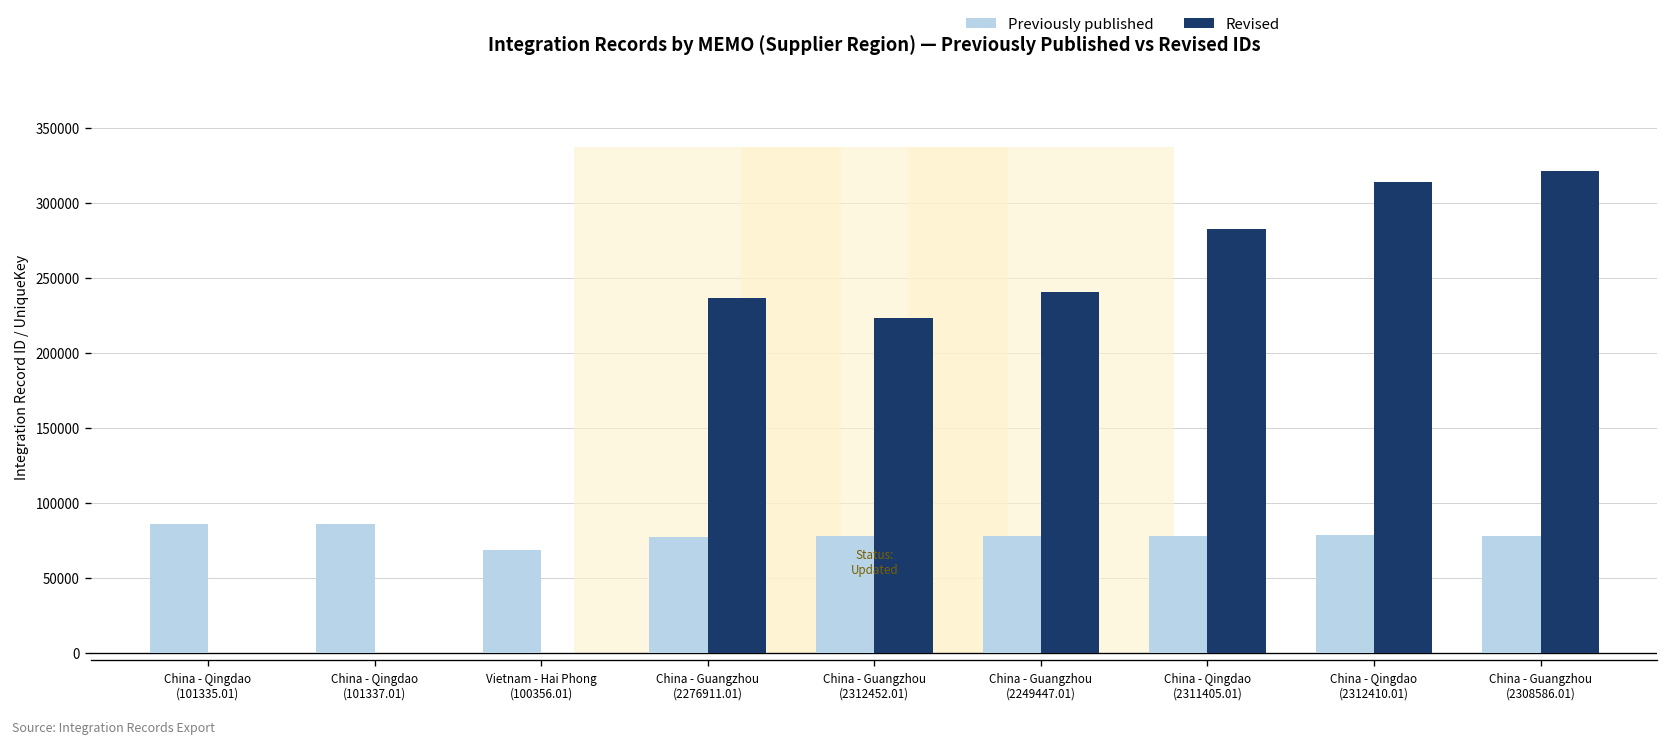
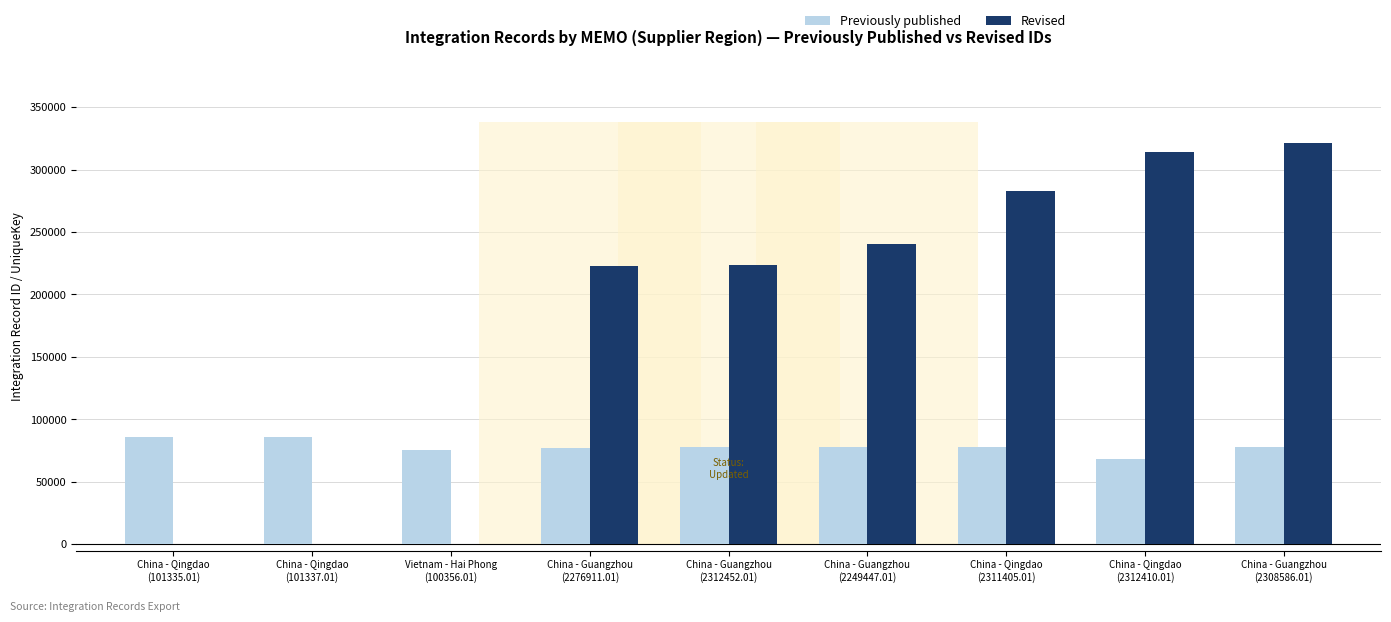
Previously published, Vietnam - Hai Phong (100356.01): 69000 -> 76000
Revised, China - Guangzhou (2276911.01): 237000 -> 223000
Previously published, China - Qingdao (2312410.01): 78000 -> 68000
